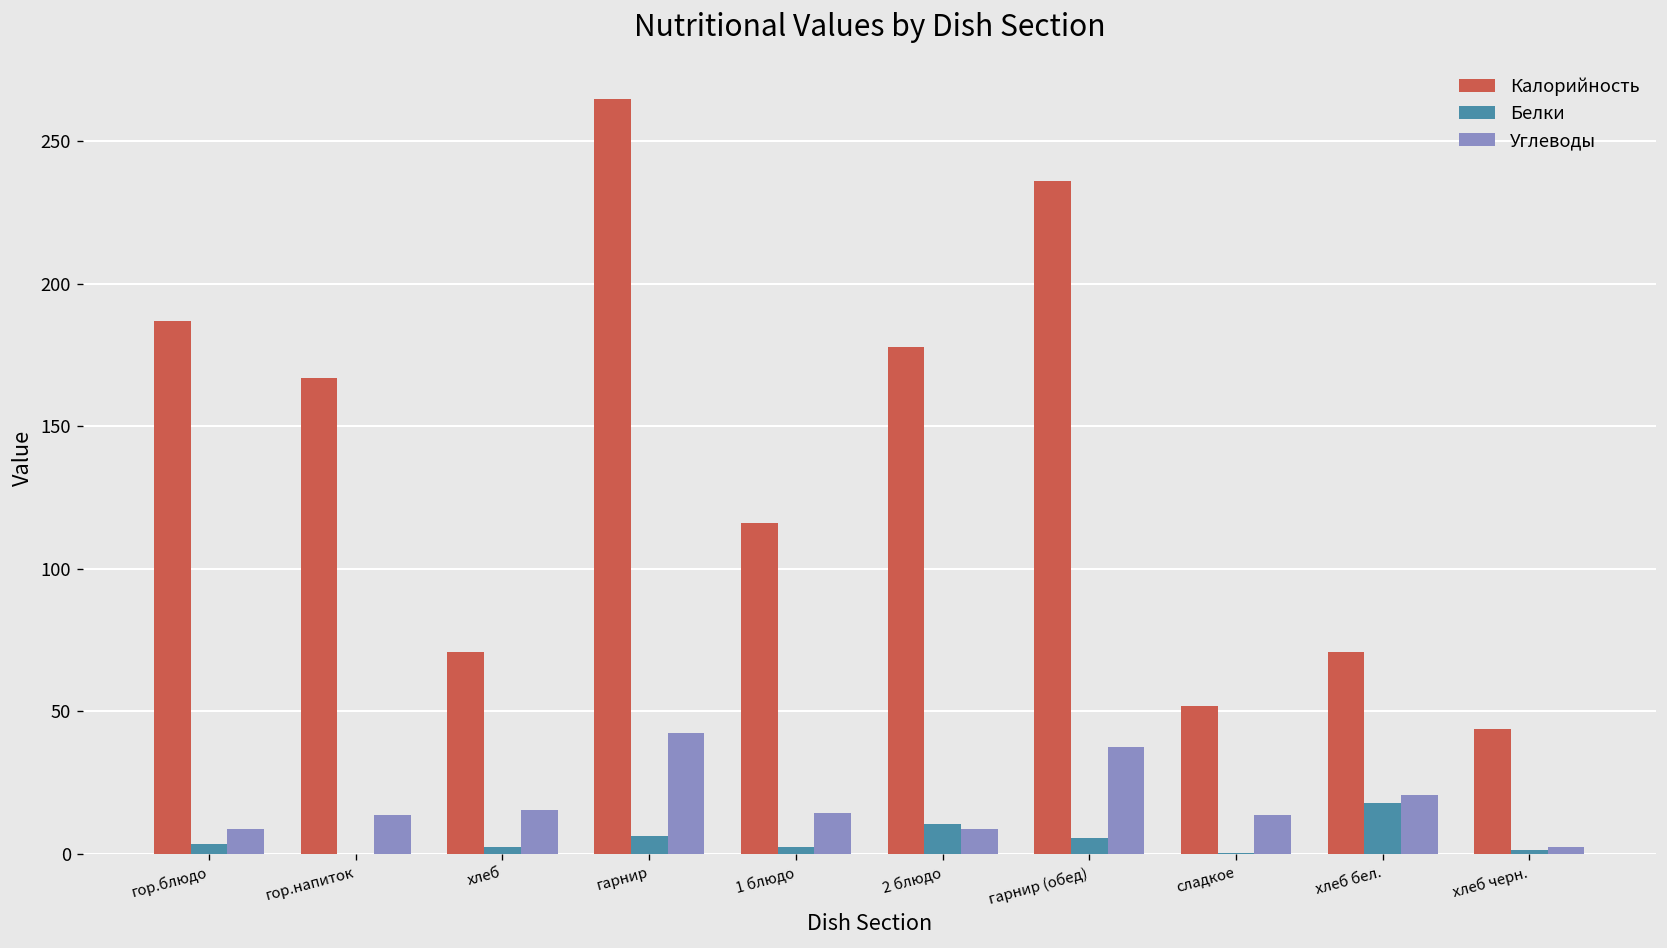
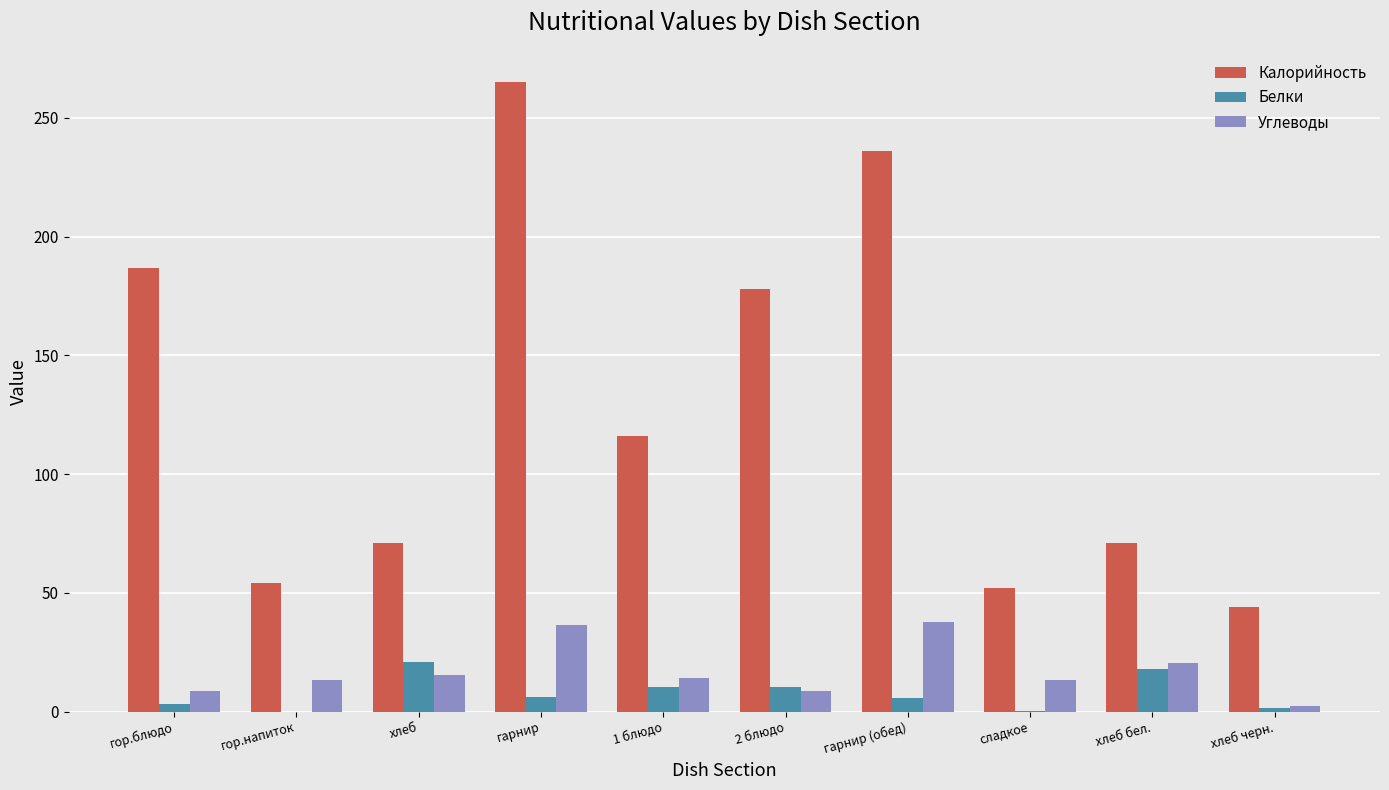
Калорийность, гор.напиток: 167 -> 54
Белки, хлеб: 2 -> 21
Углеводы, гарнир: 42 -> 36
Белки, 1 блюдо: 2 -> 10
